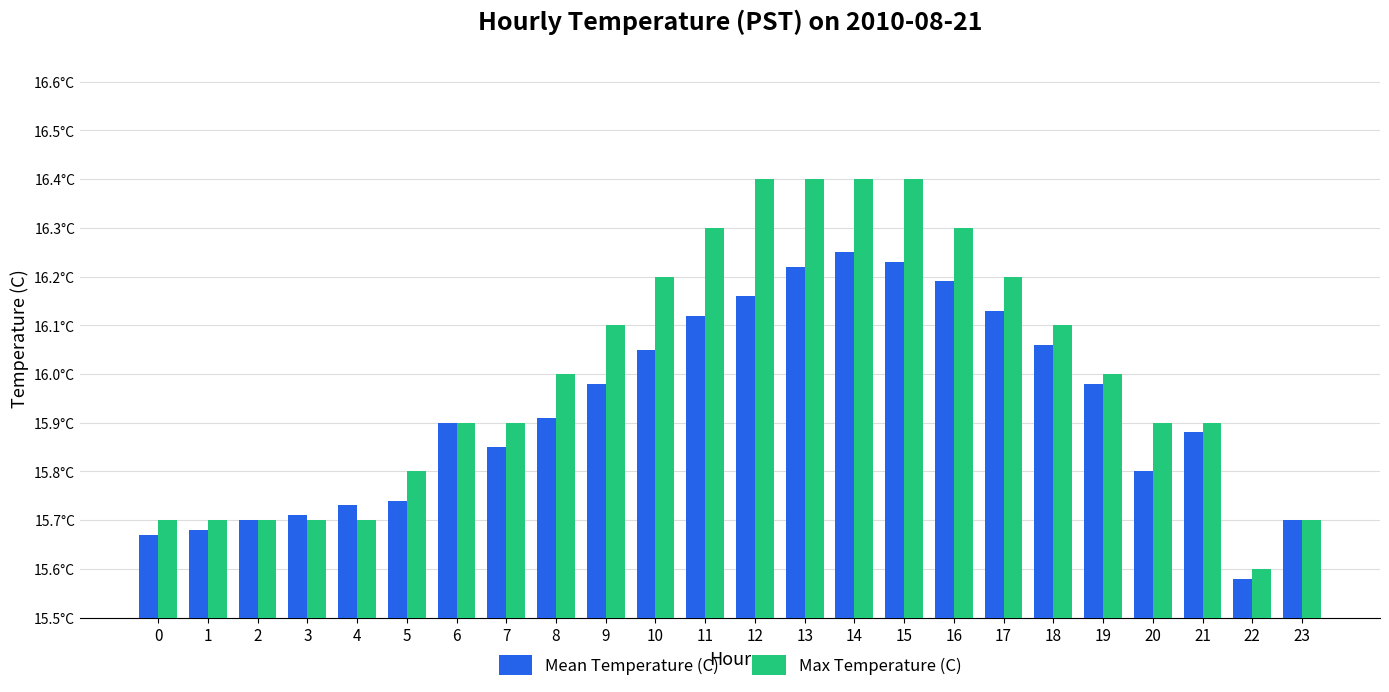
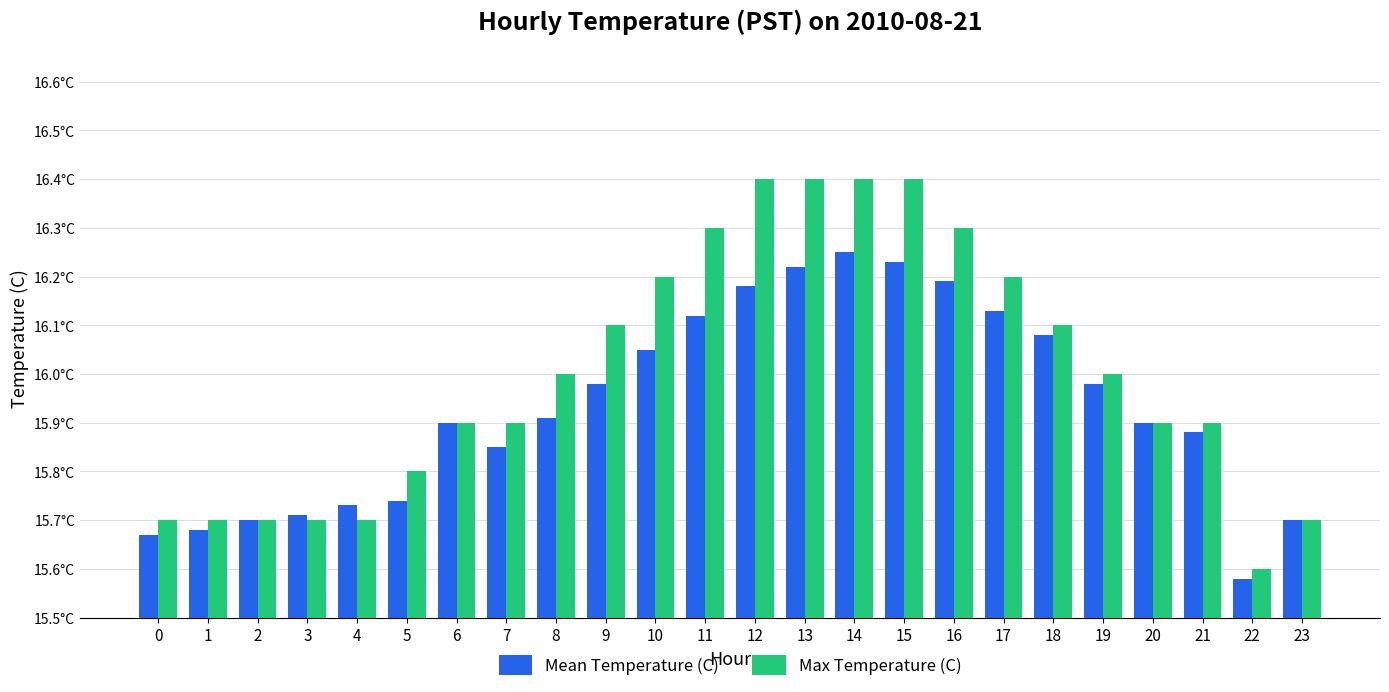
Mean Temperature (C), 12: 16.16°C -> 16.18°C
Mean Temperature (C), 18: 16.06°C -> 16.08°C
Mean Temperature (C), 20: 15.8°C -> 15.9°C
